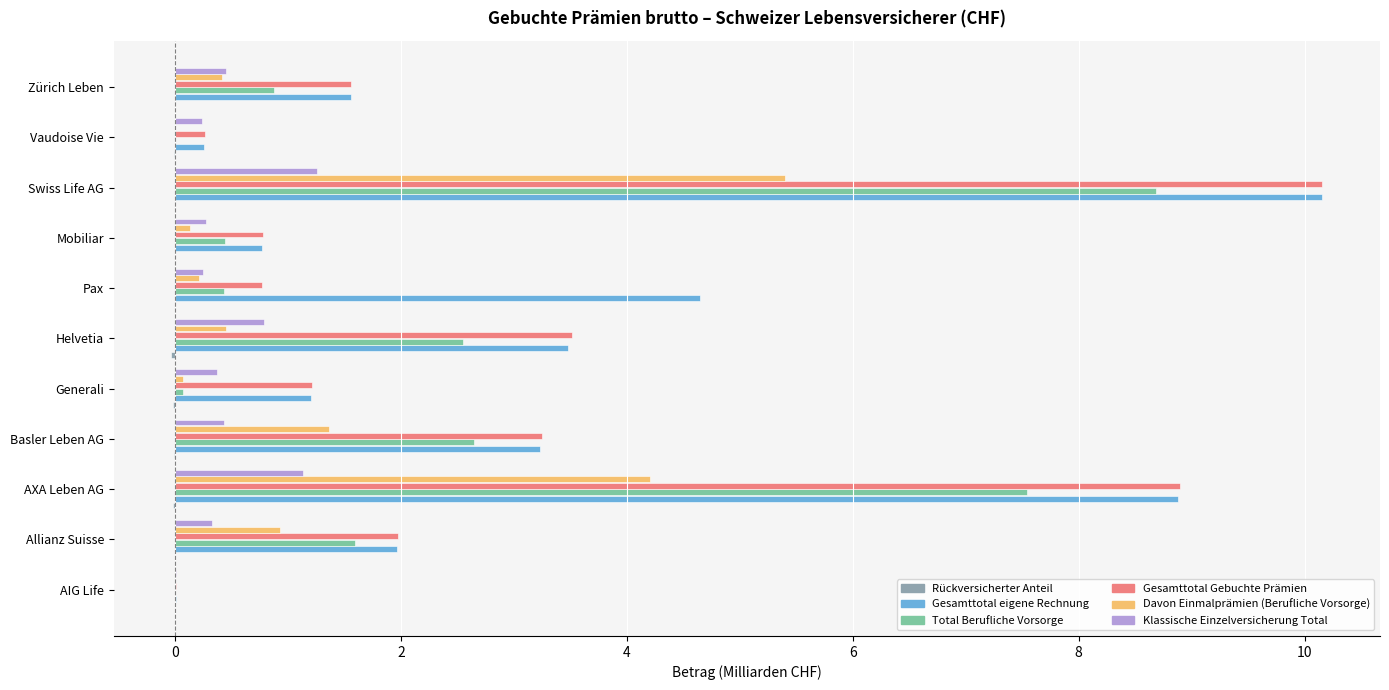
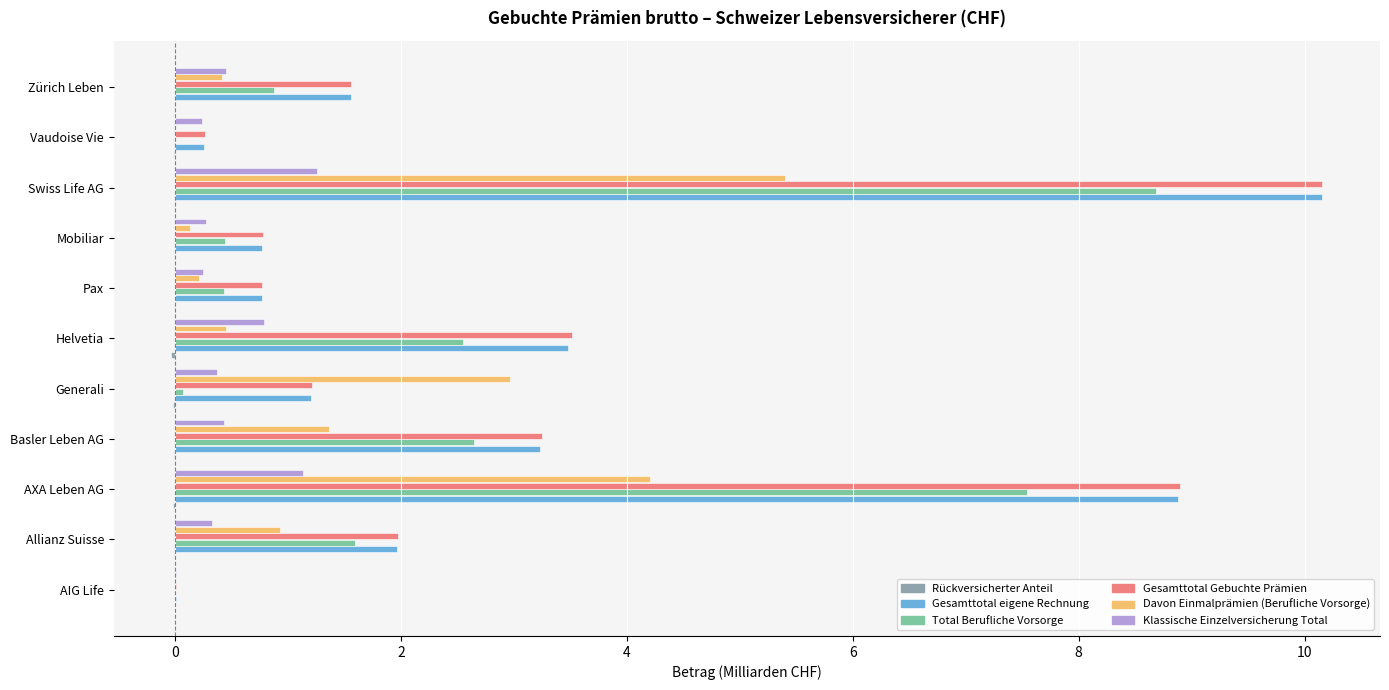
Gesamttotal eigene Rechnung, Pax: 4.64 -> 0.76
Davon Einmalprämien (Berufliche Vorsorge), Generali: 0.06 -> 2.96
